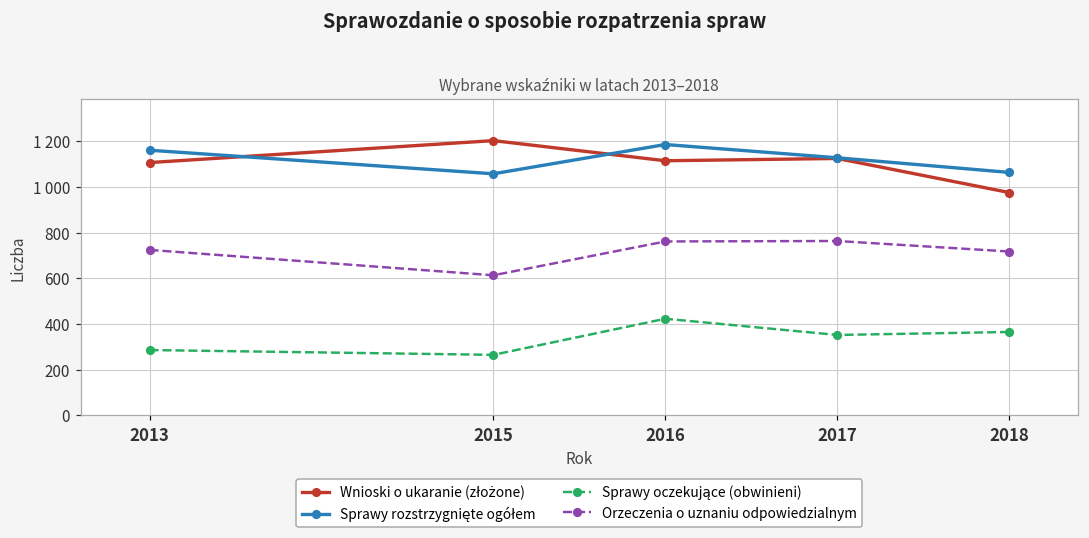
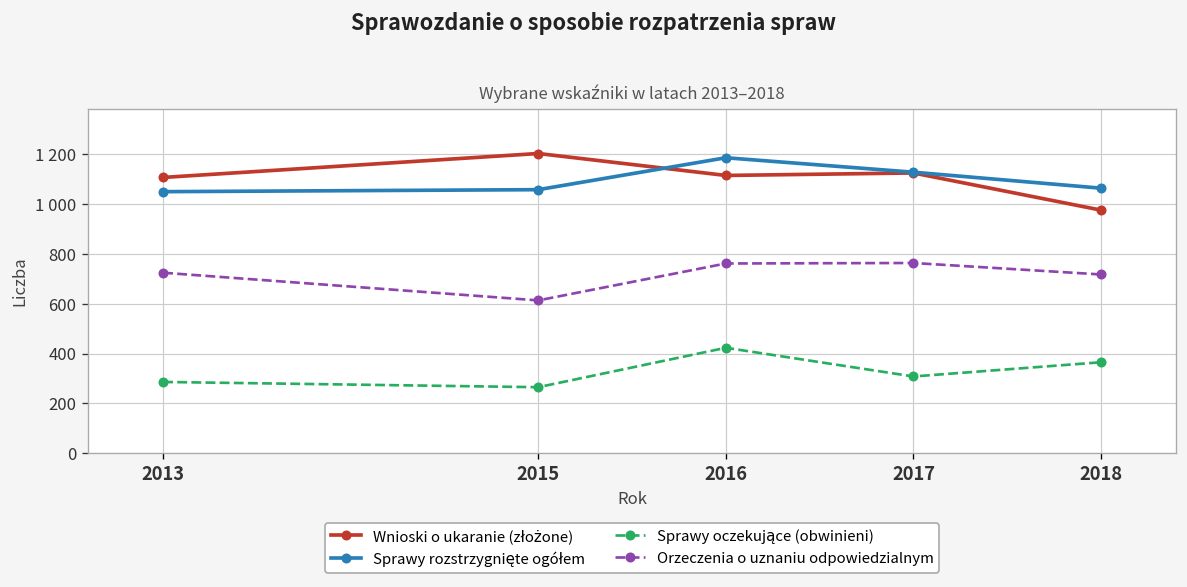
Sprawy rozstrzygnięte ogółem, 2013: 1160 -> 1050
Sprawy oczekujące (obwinieni), 2017: 350 -> 310
